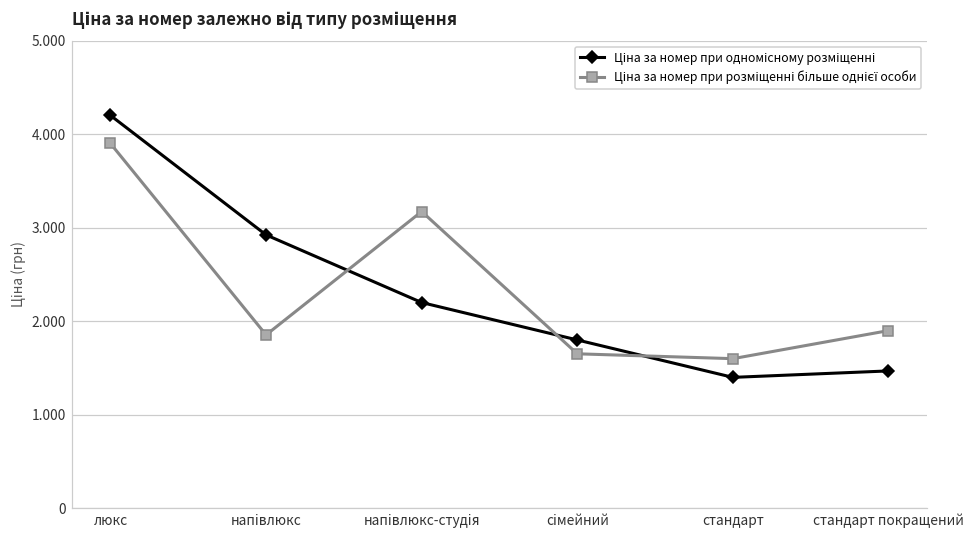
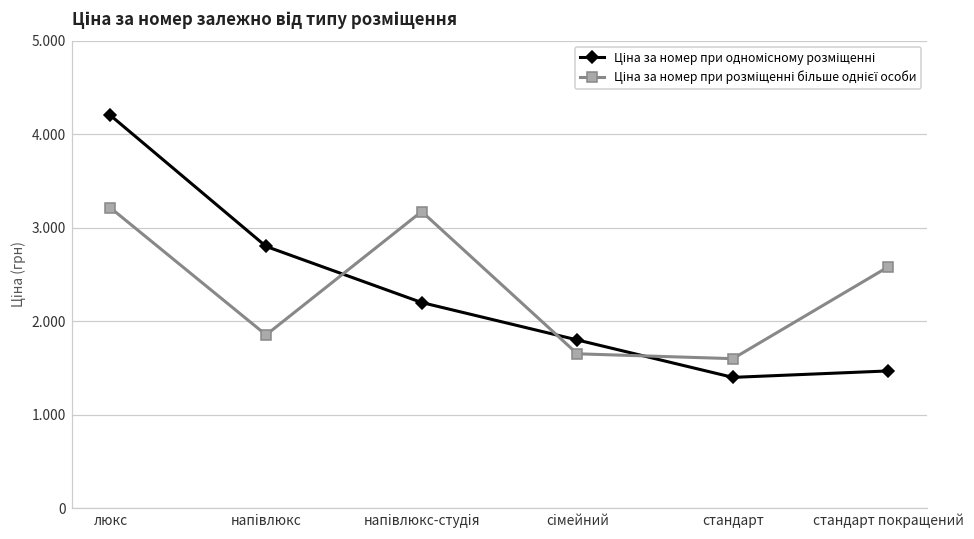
Ціна за номер при розміщенні більше однієї особи, люкс: 3.9 -> 3.2
Ціна за номер при одномісному розміщенні, напівлюкс: 2.9 -> 2.8
Ціна за номер при розміщенні більше однієї особи, стандарт покращений: 1.9 -> 2.6
